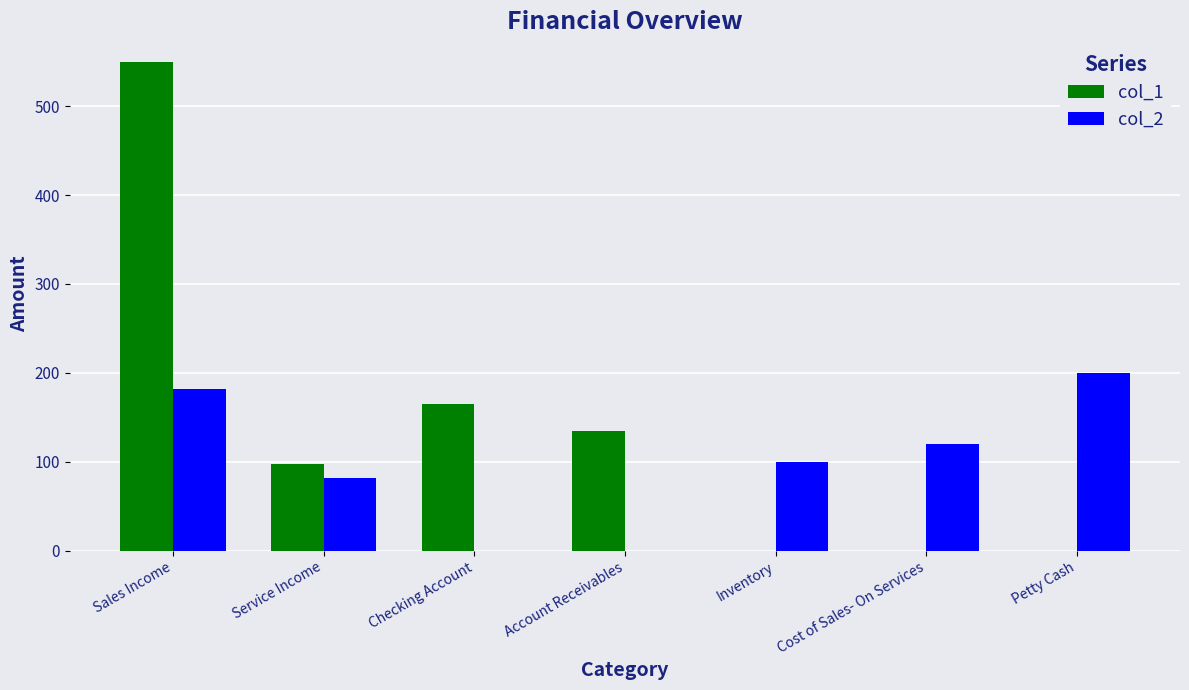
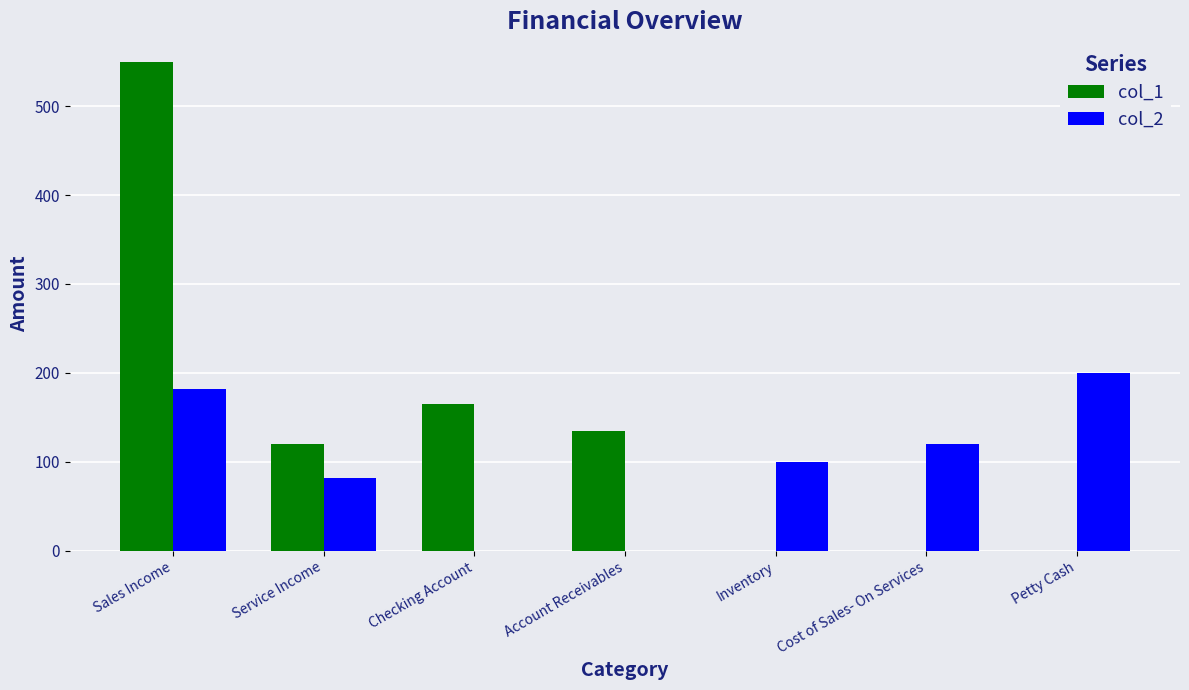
col_1, Service Income: 100 -> 120
